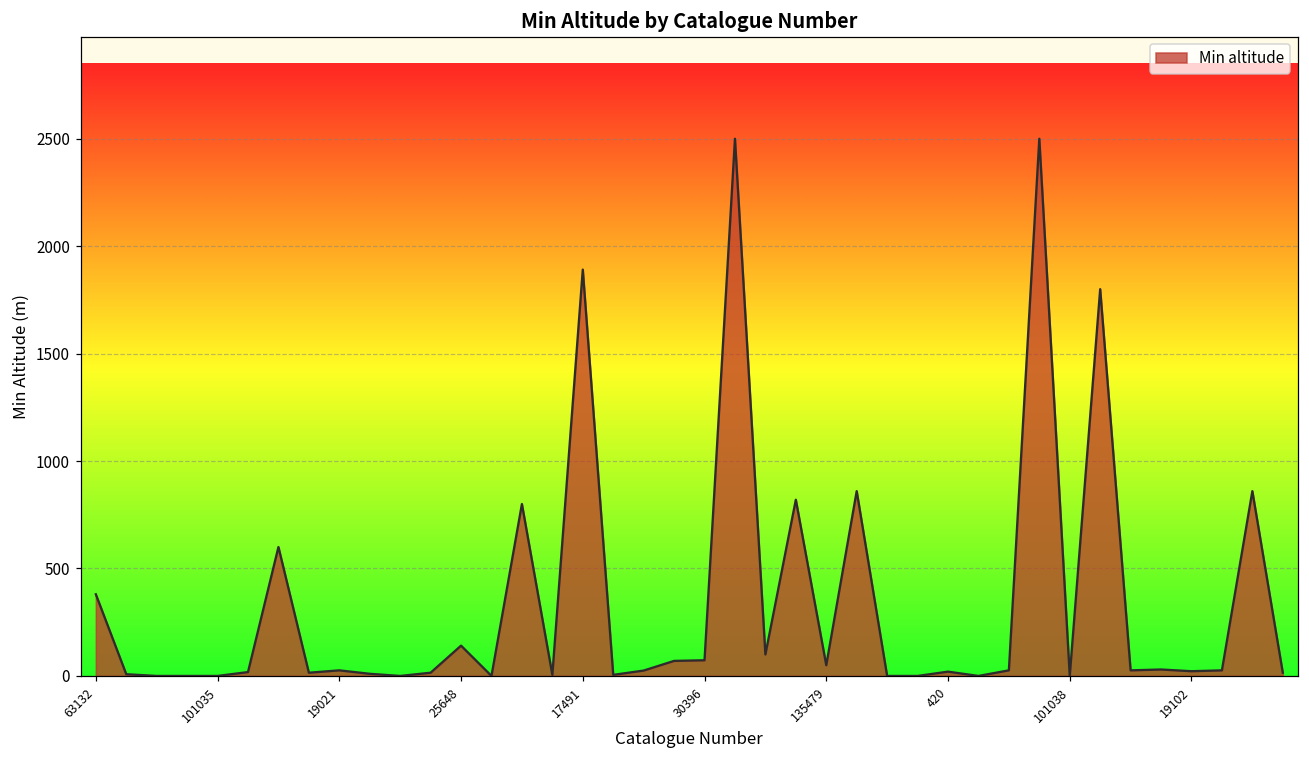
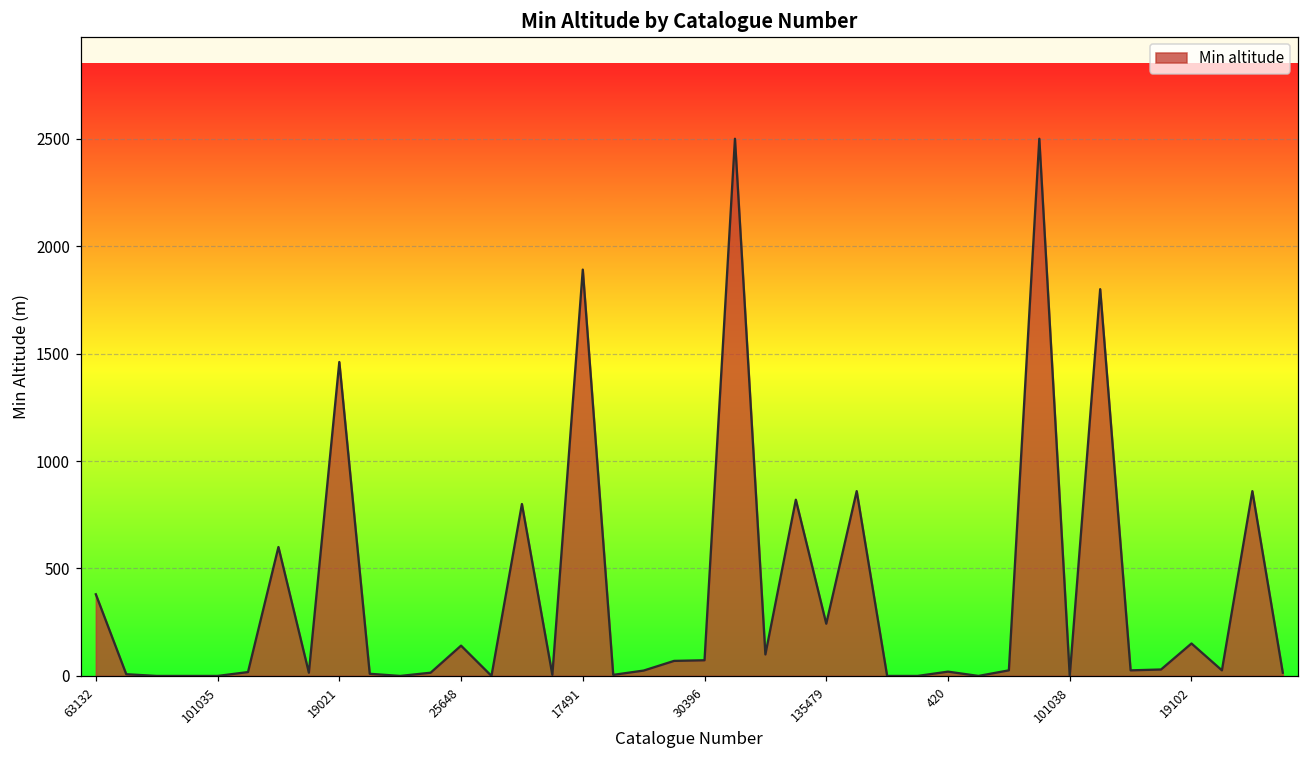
19021: 30 -> 1460
135479: 50 -> 240
19102: 20 -> 150
